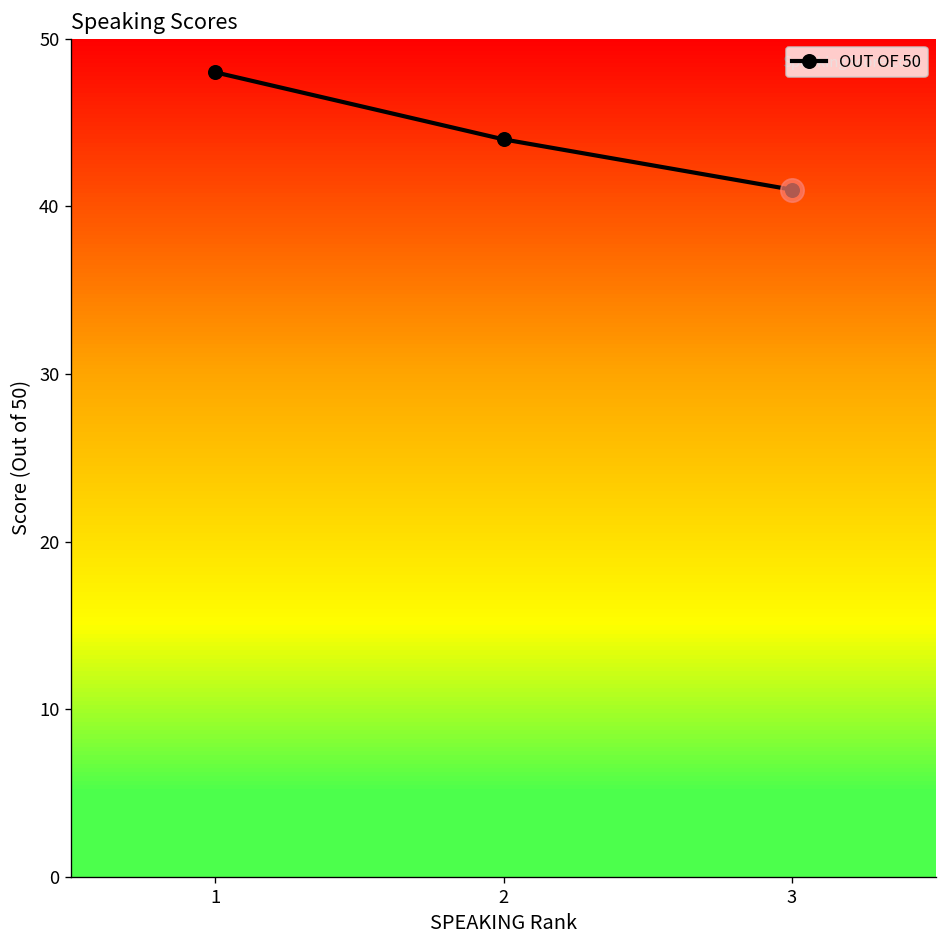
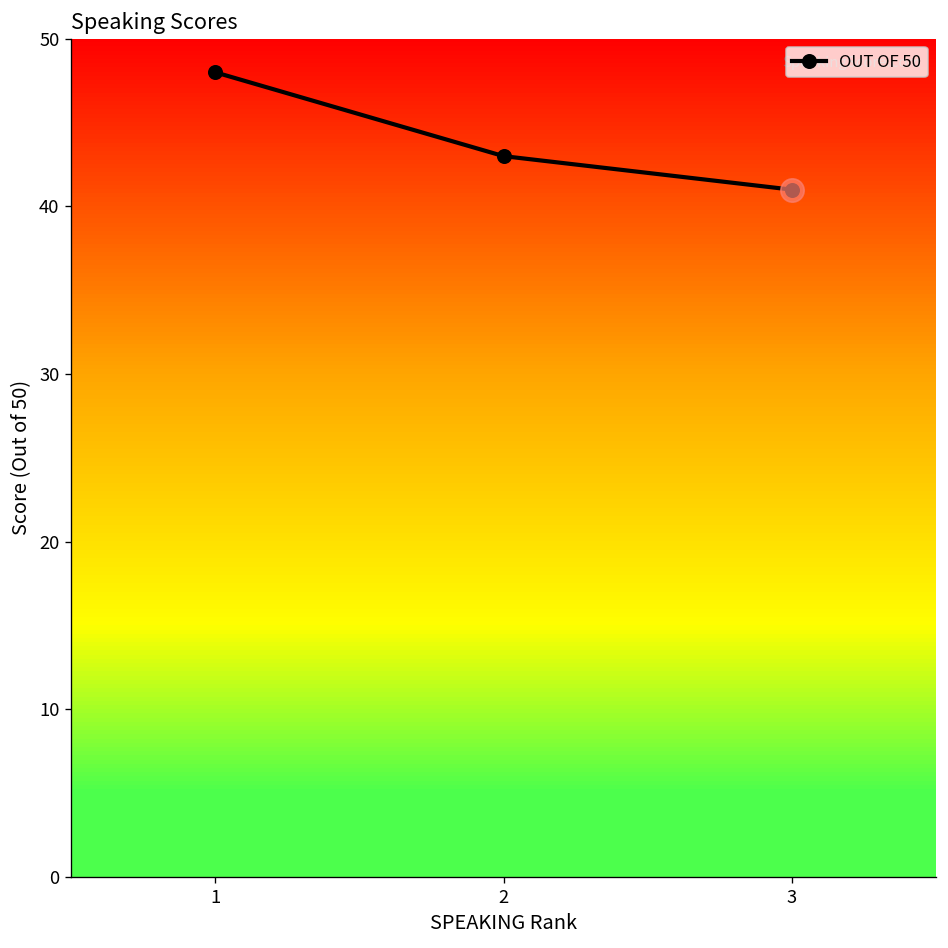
OUT OF 50, 2: 44 -> 43
